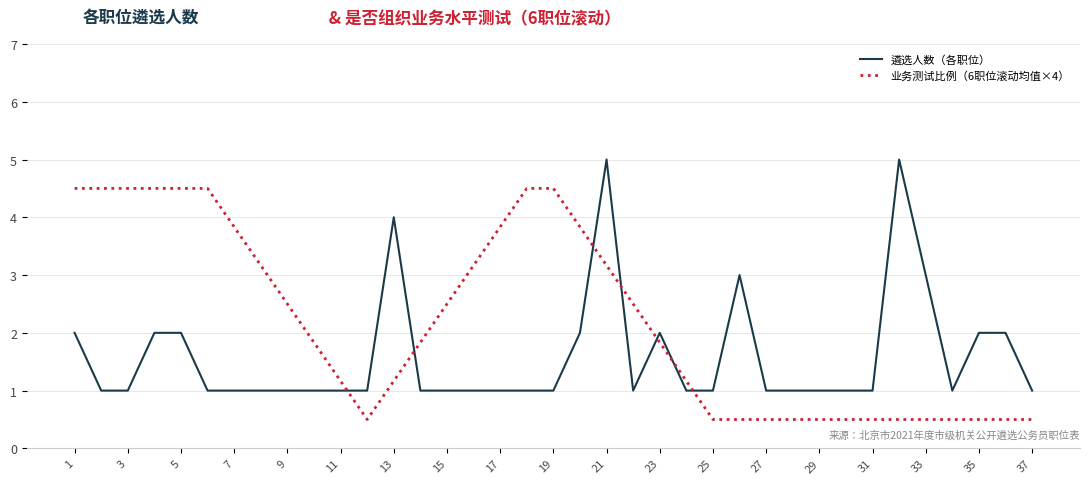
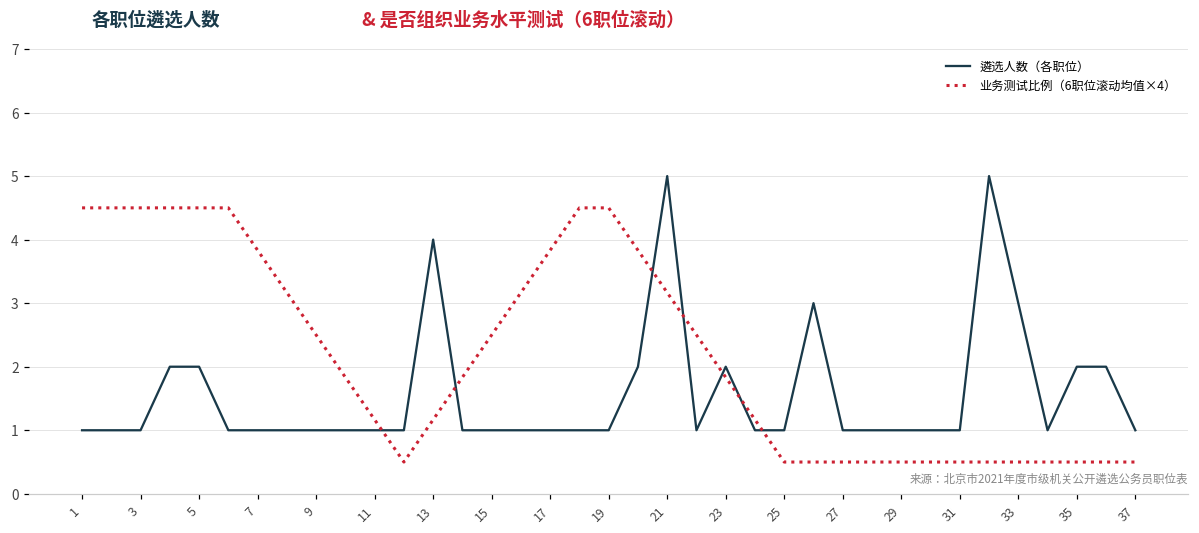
遴选人数（各职位）, 1: 2 -> 1
